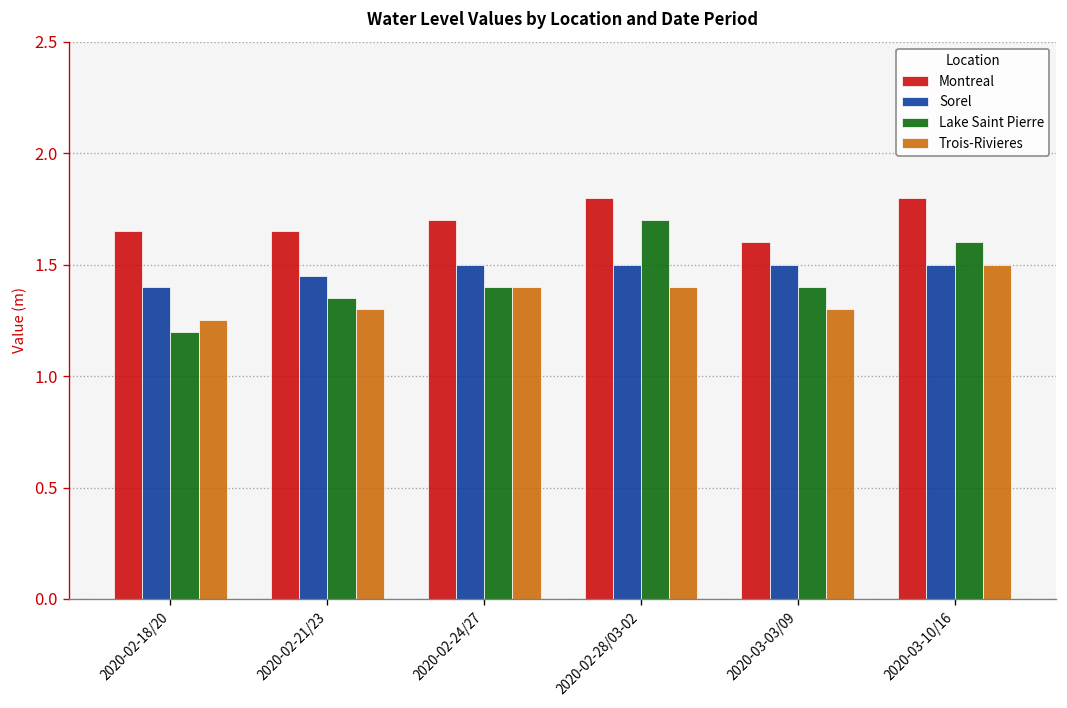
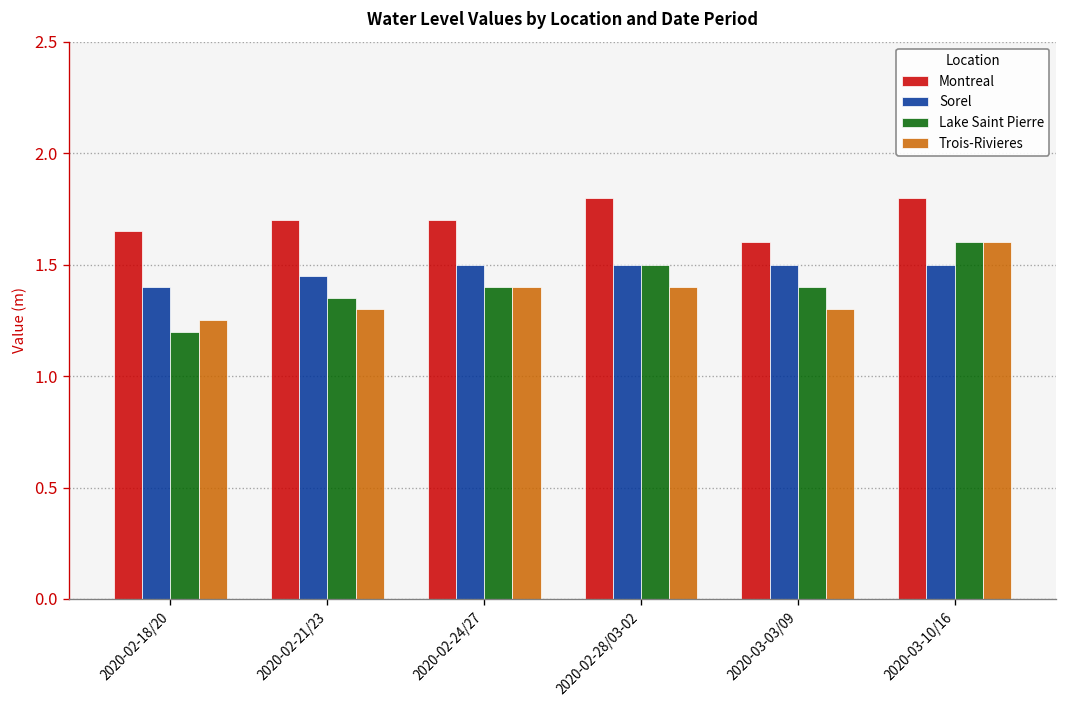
Montreal, 2020-02-21/23: 1.65 -> 1.70
Lake Saint Pierre, 2020-02-28/03-02: 1.7 -> 1.5
Trois-Rivieres, 2020-03-10/16: 1.5 -> 1.6
